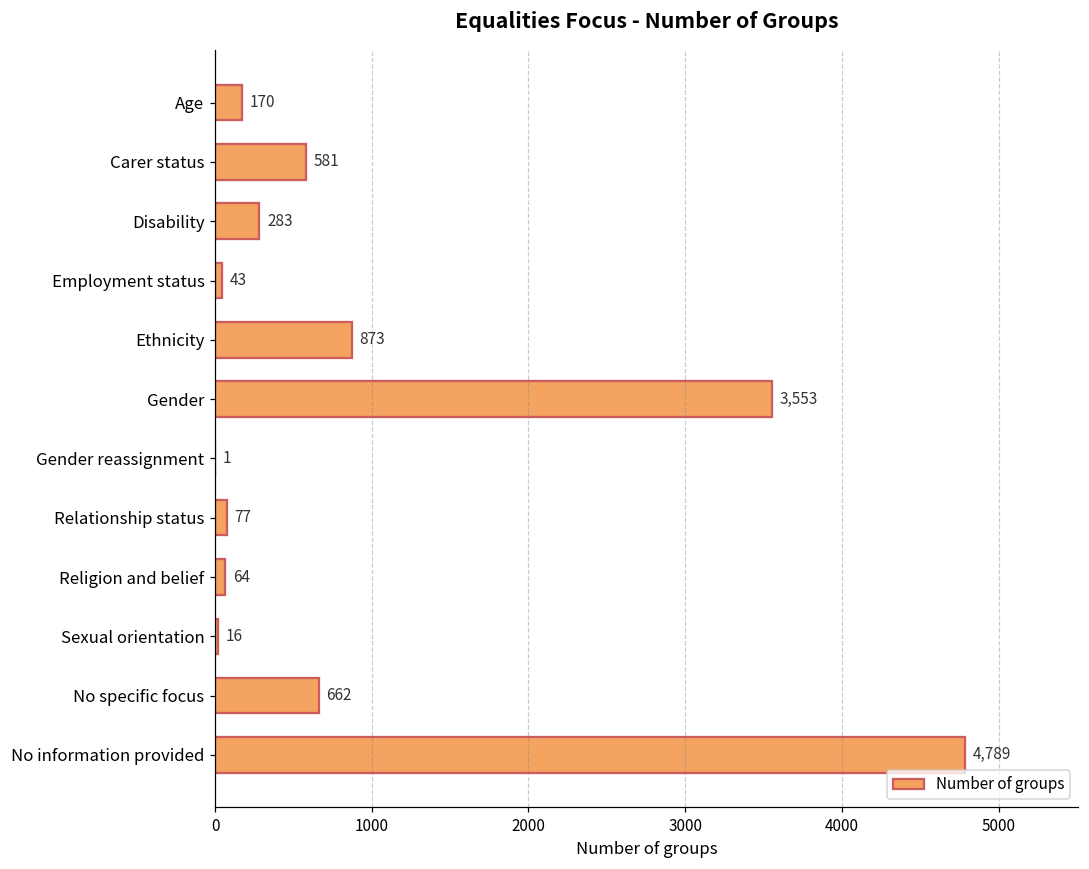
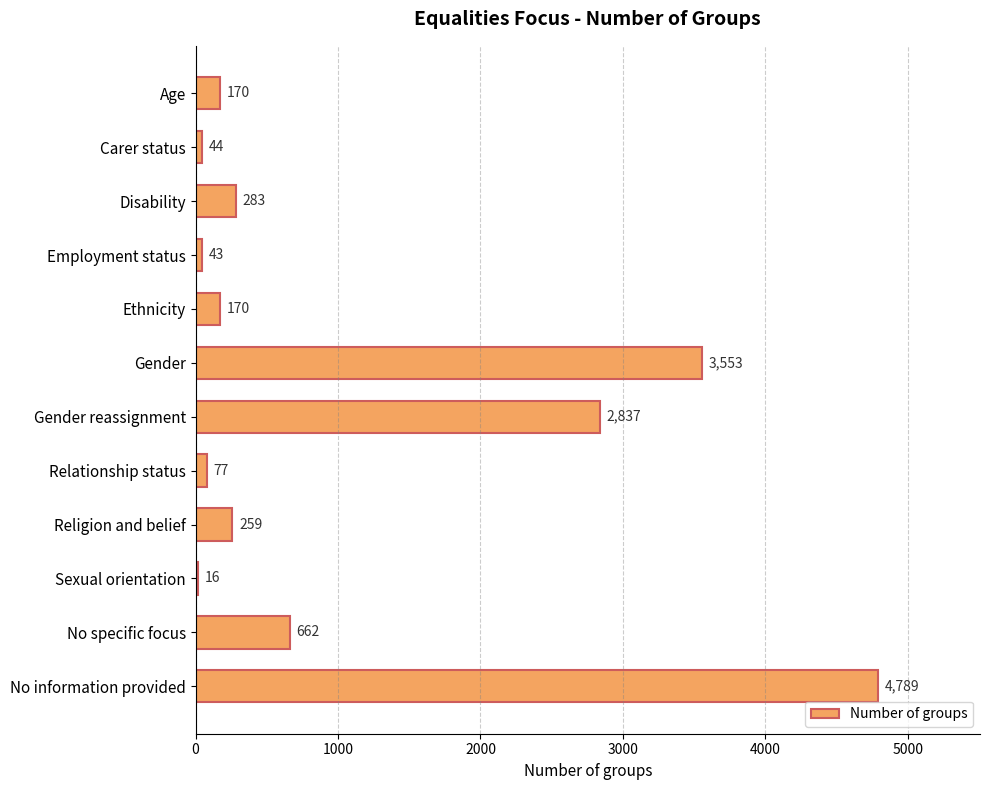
Carer status: 581 -> 44
Ethnicity: 873 -> 170
Gender reassignment: 1 -> 2,837
Religion and belief: 64 -> 259
